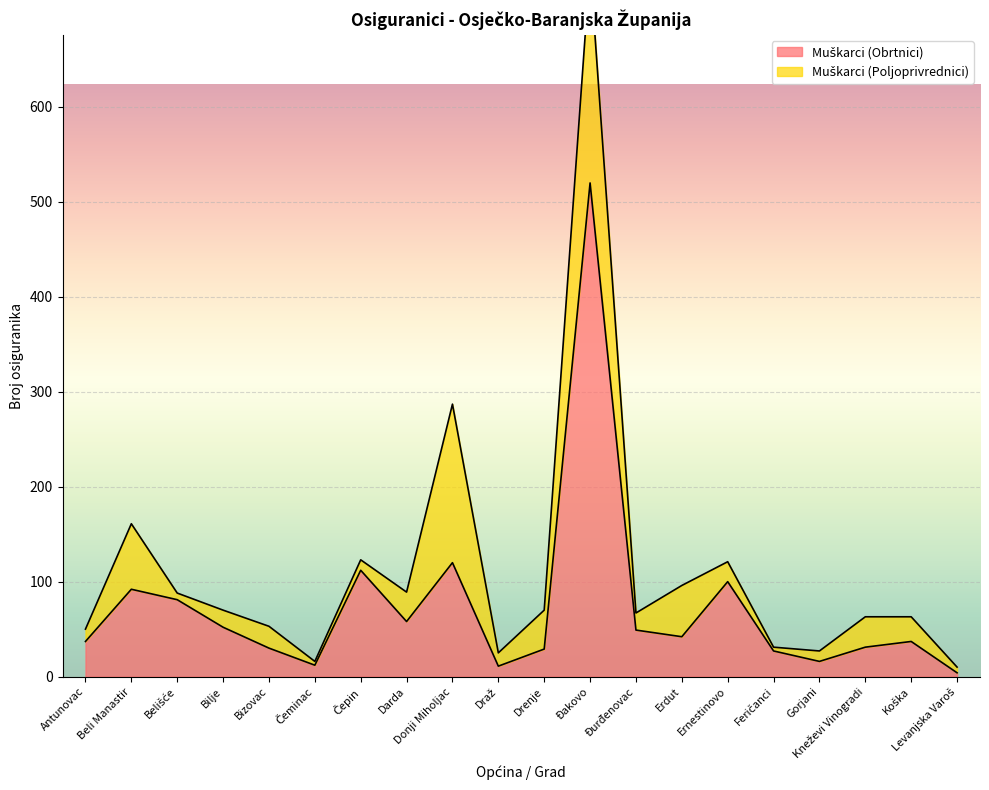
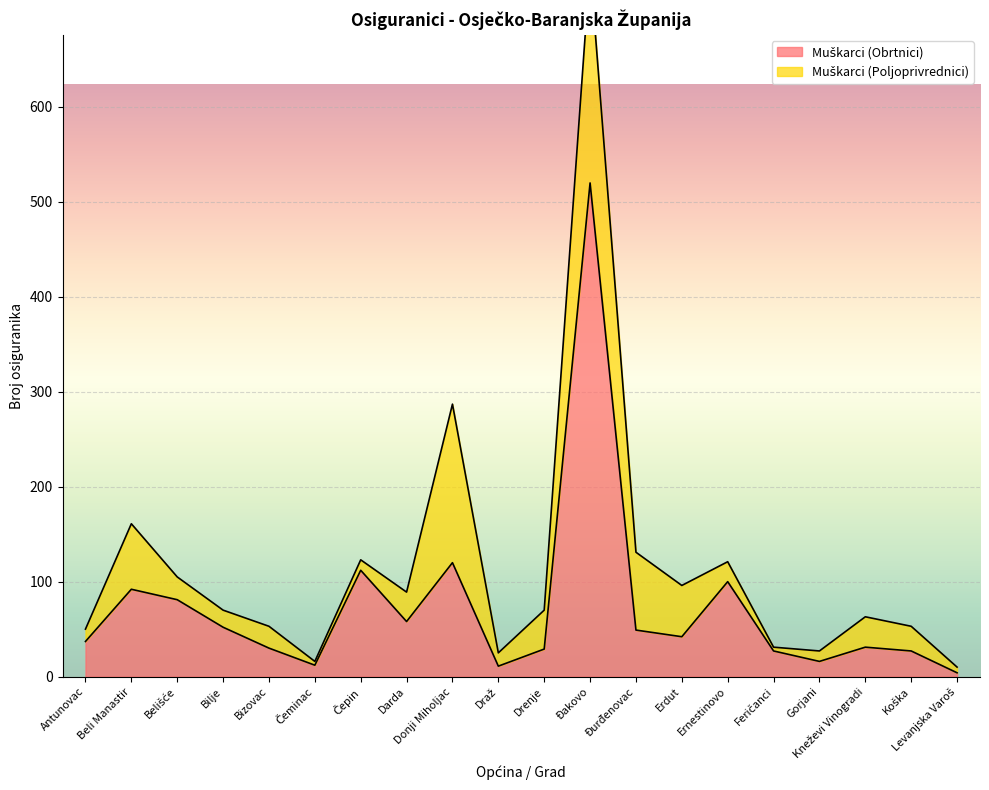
Muškarci (Poljoprivrednici), Belišće: 10 -> 20
Muškarci (Poljoprivrednici), Đurđenovac: 20 -> 80
Muškarci (Obrtnici), Koška: 40 -> 30
